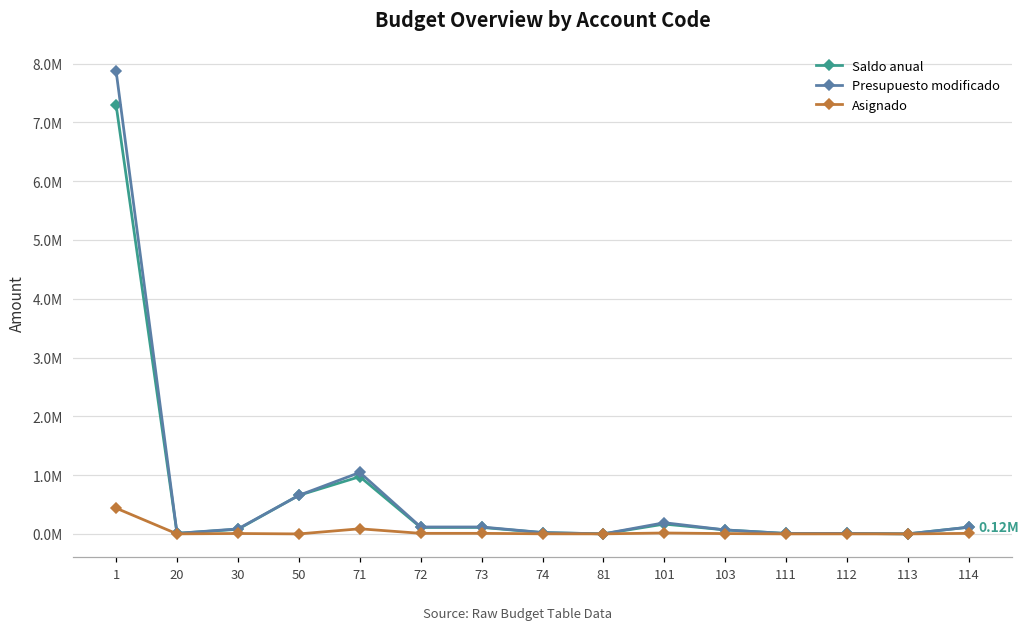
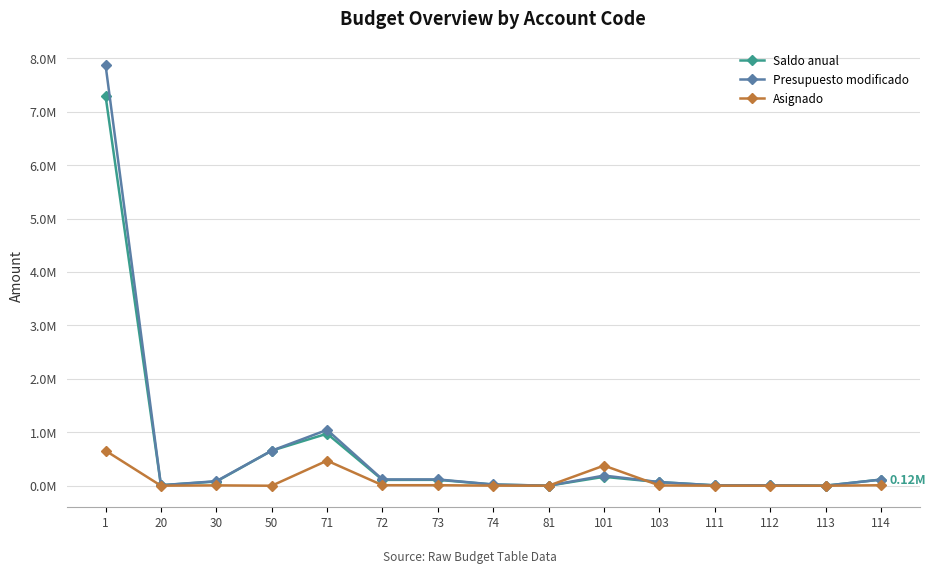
Asignado, 1: 400000 -> 700000
Asignado, 71: 100000 -> 500000
Asignado, 101: 0 -> 400000
